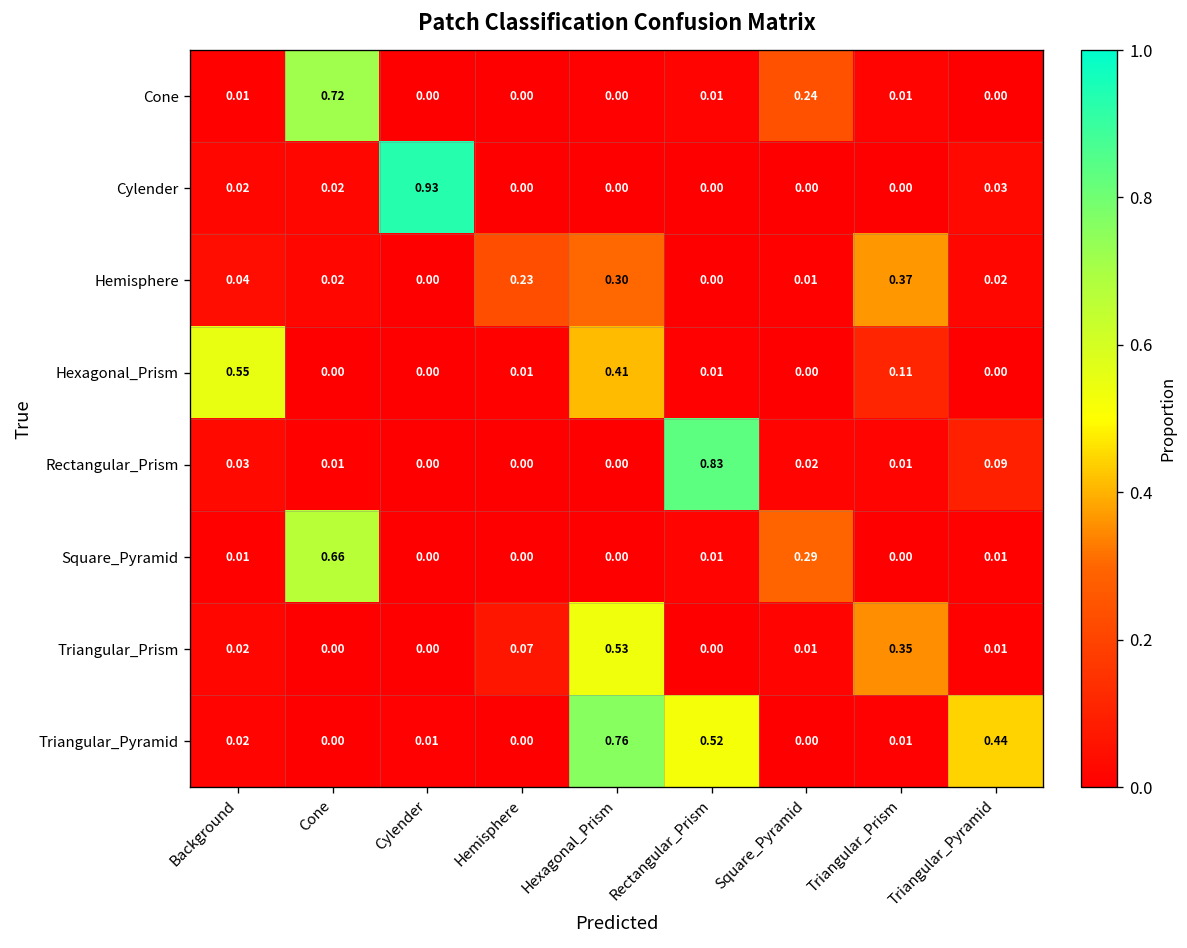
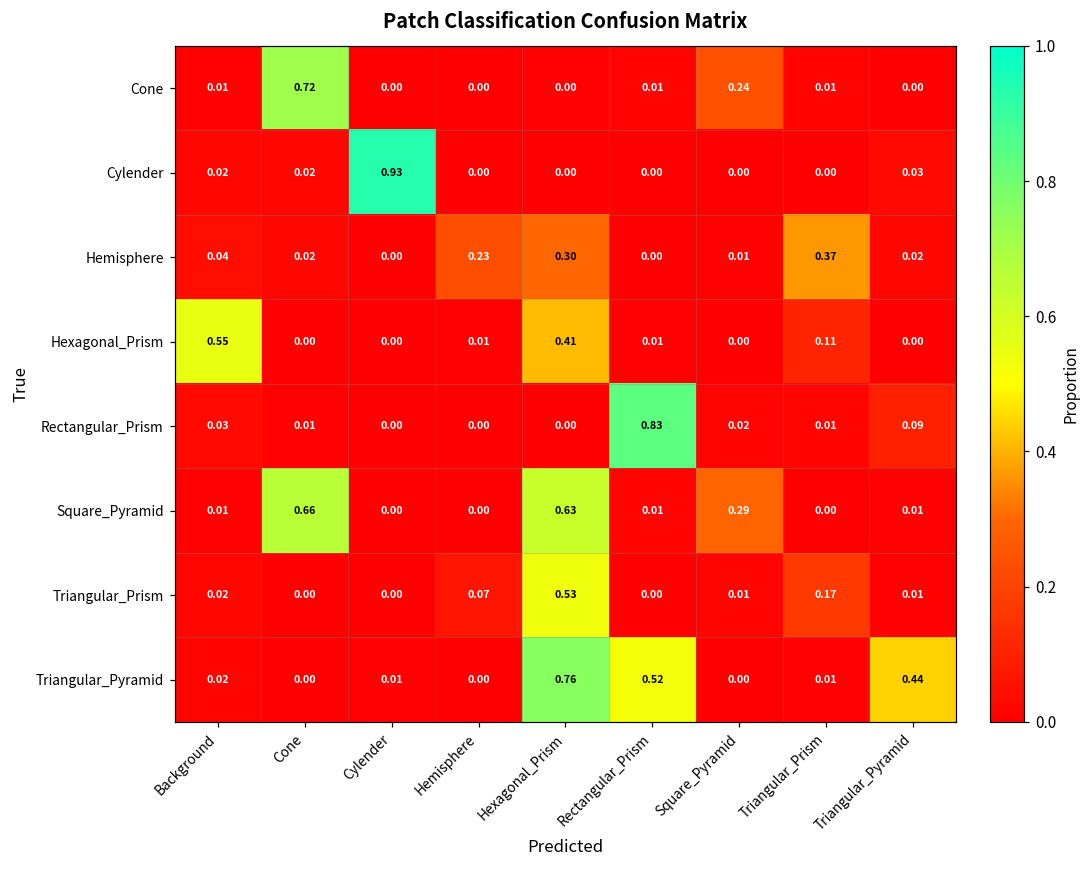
Square_Pyramid, Hexagonal_Prism: 0.00 -> 0.63
Triangular_Prism, Triangular_Prism: 0.35 -> 0.17
